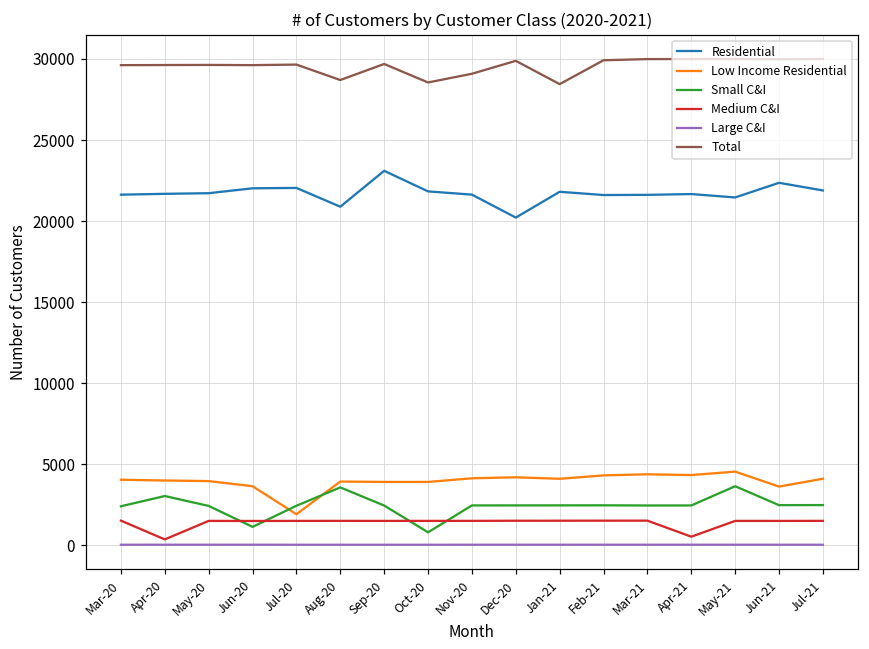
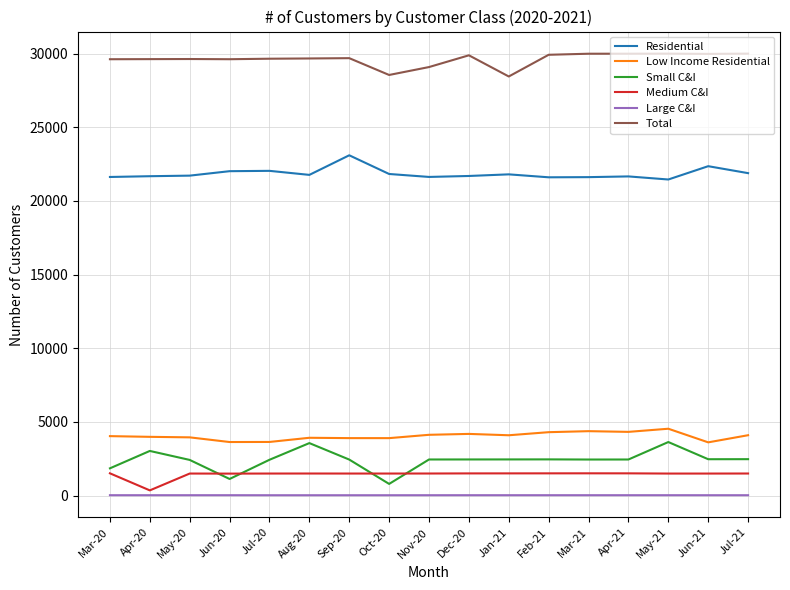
Small C&I, Mar-20: 2400 -> 1900
Low Income Residential, Jul-20: 1900 -> 3600
Residential, Aug-20: 20900 -> 21800
Total, Aug-20: 28700 -> 29700
Residential, Dec-20: 20200 -> 21700
Medium C&I, Apr-21: 500 -> 1500
